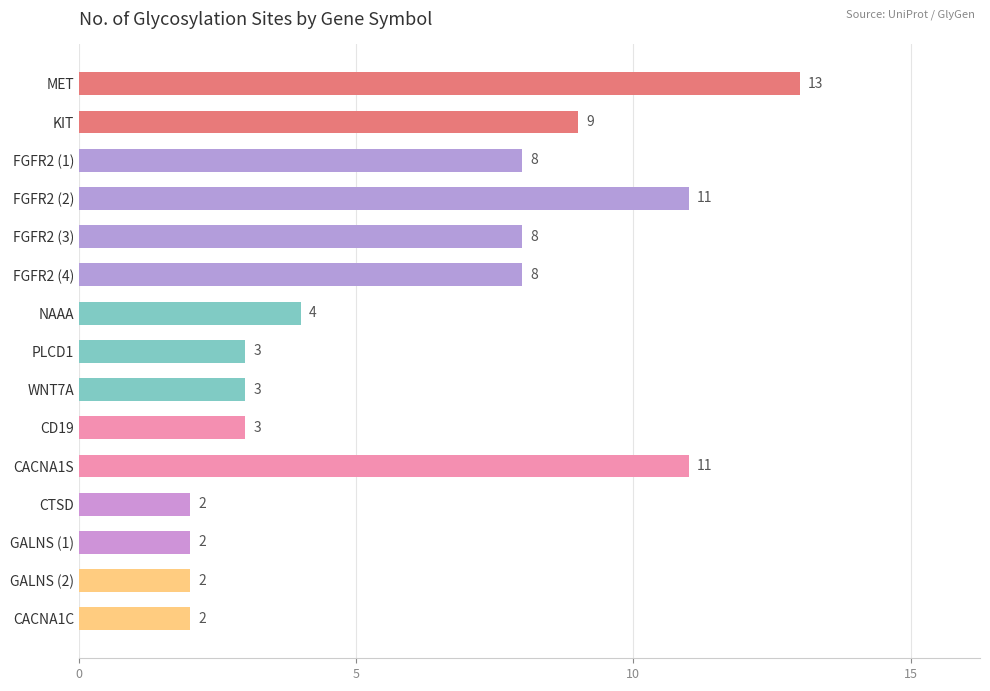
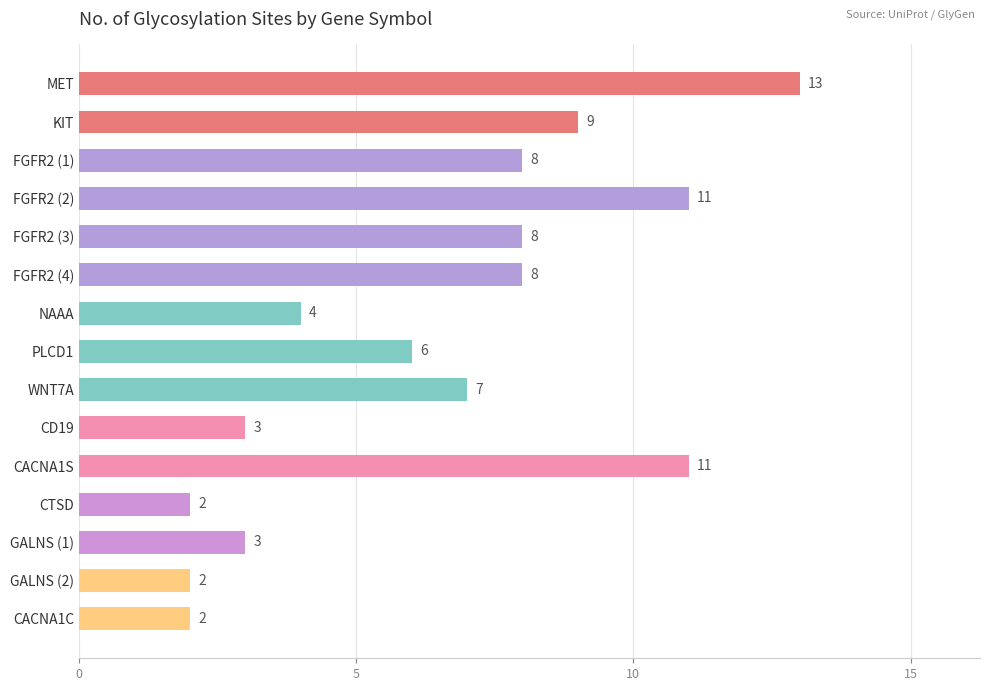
PLCD1: 3 -> 6
WNT7A: 3 -> 7
GALNS (1): 2 -> 3
